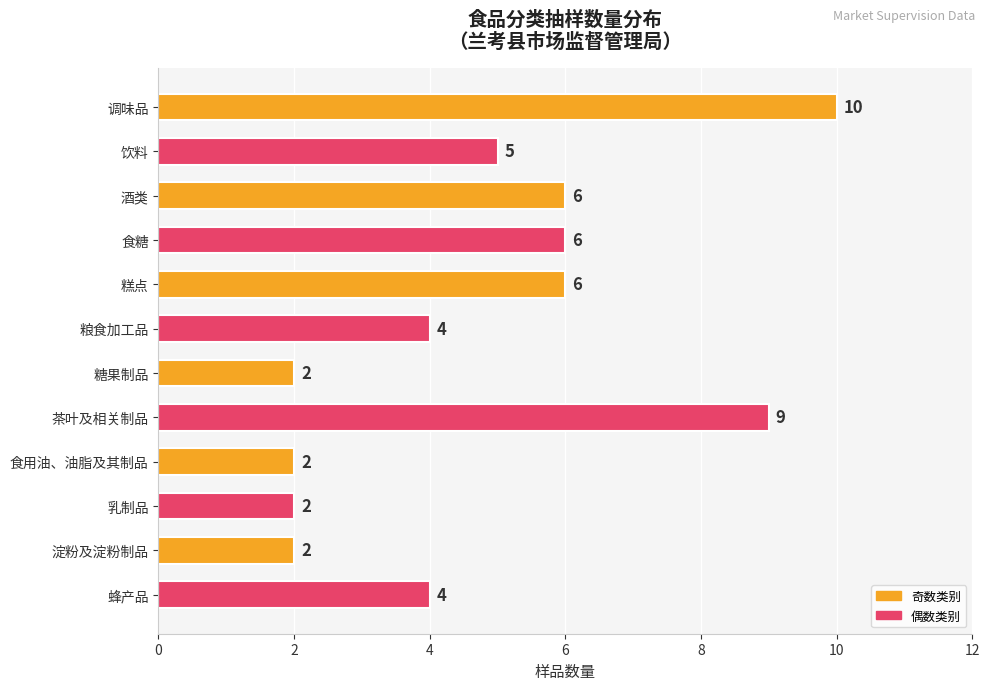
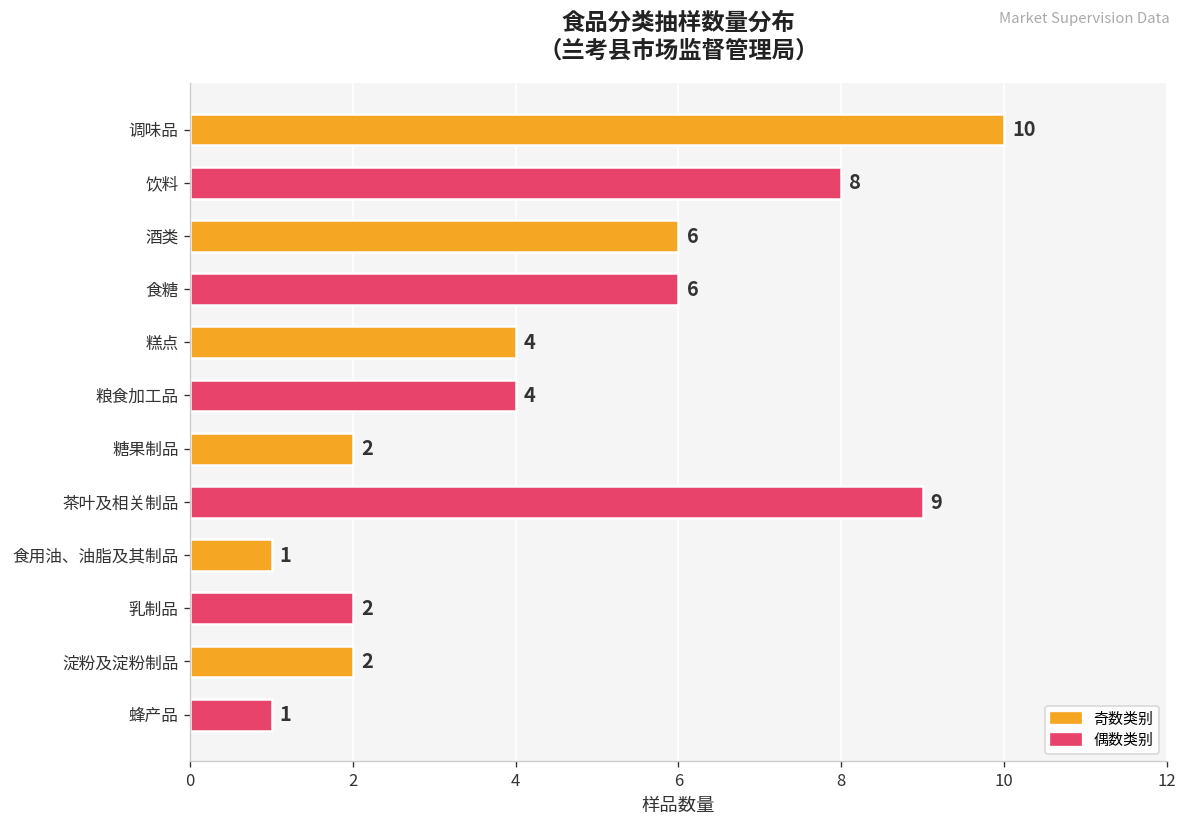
饮料: 5 -> 8
糕点: 6 -> 4
食用油、油脂及其制品: 2 -> 1
蜂产品: 4 -> 1
